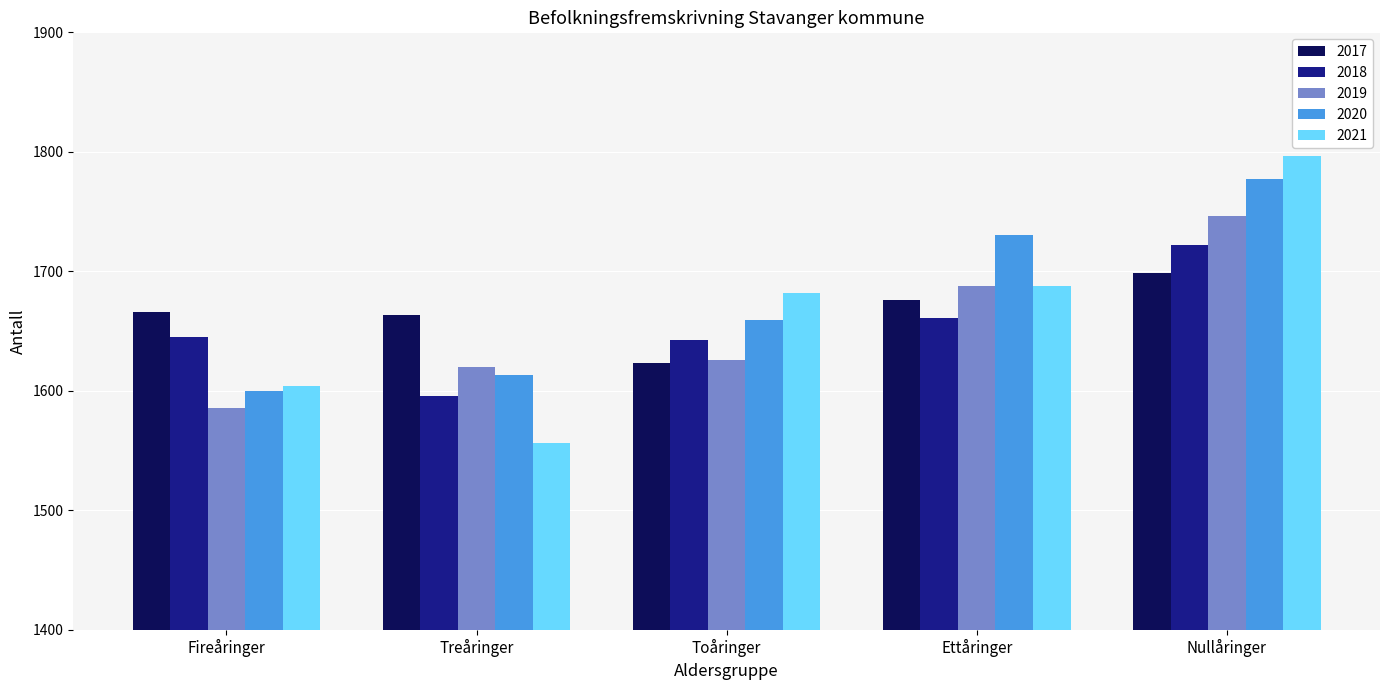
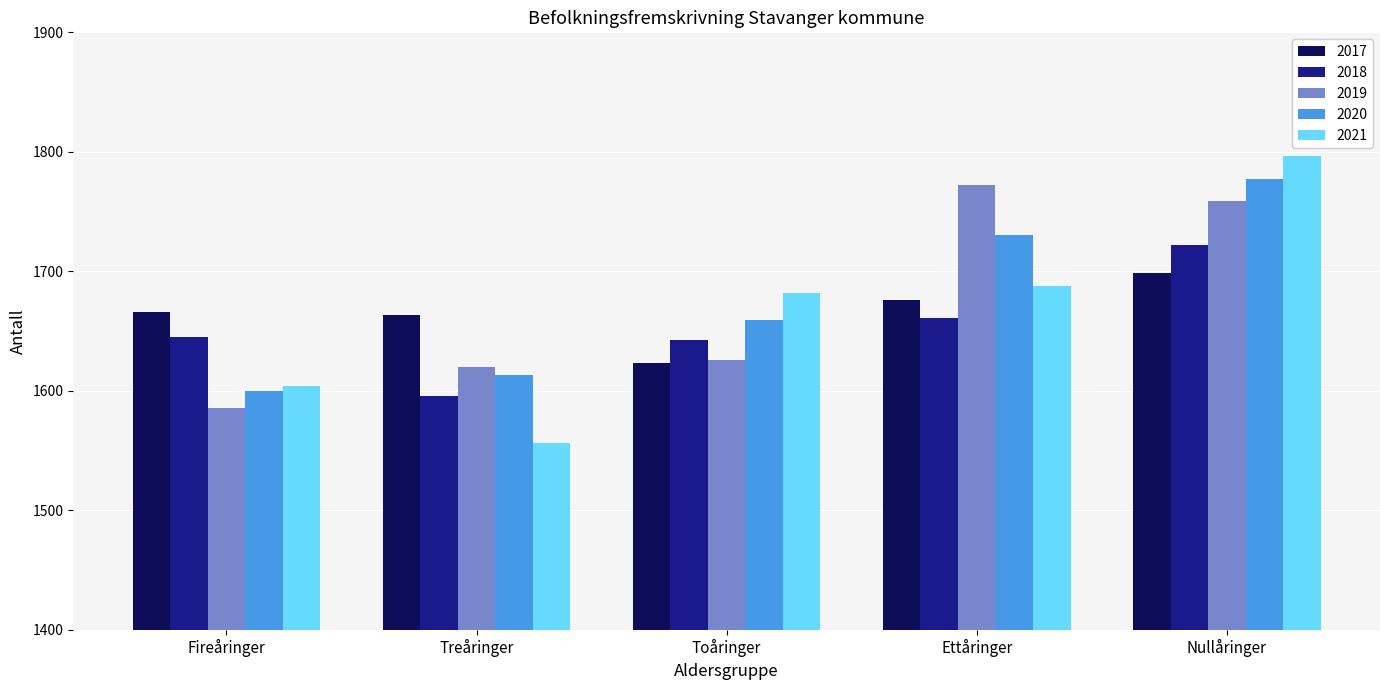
2019, Ettåringer: 1687 -> 1772
2019, Nullåringer: 1746 -> 1758
